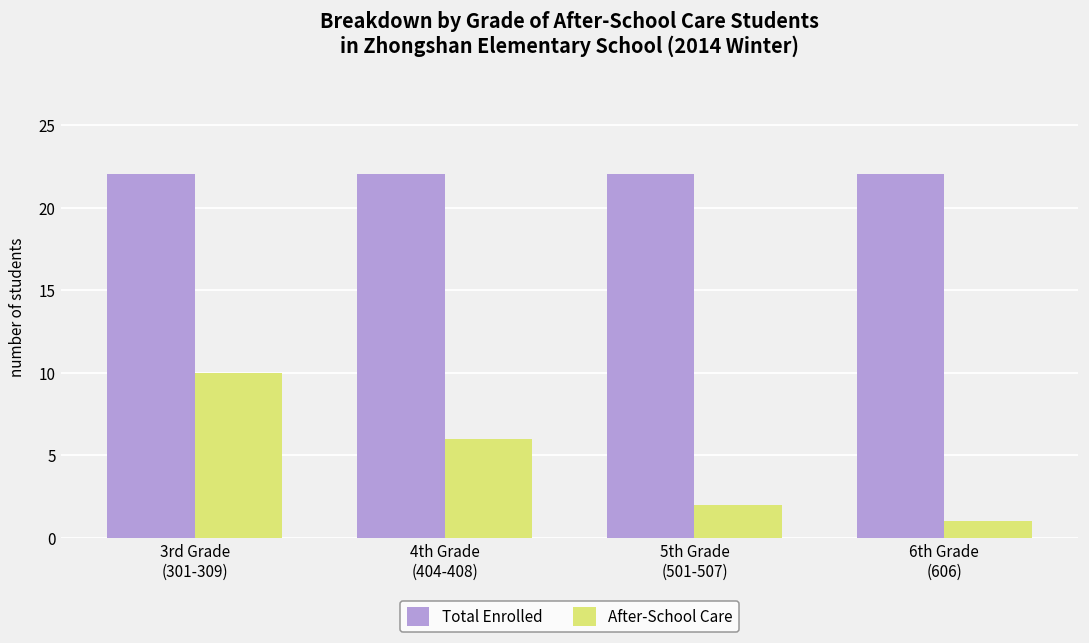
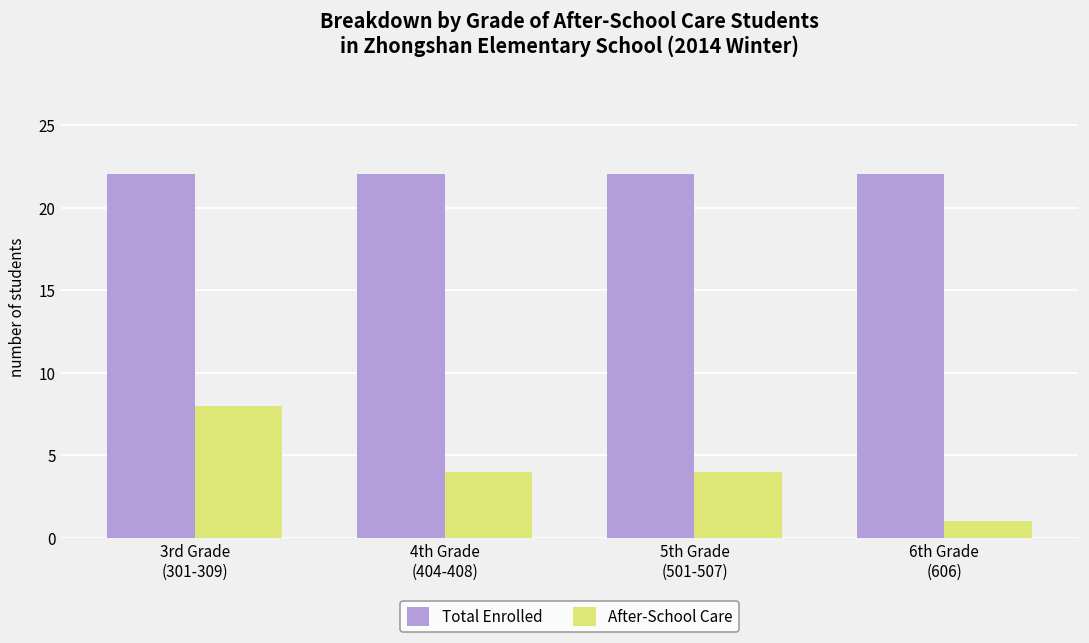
After-School Care, 3rd Grade (301-309): 10 -> 8
After-School Care, 4th Grade (404-408): 6 -> 4
After-School Care, 5th Grade (501-507): 2 -> 4
